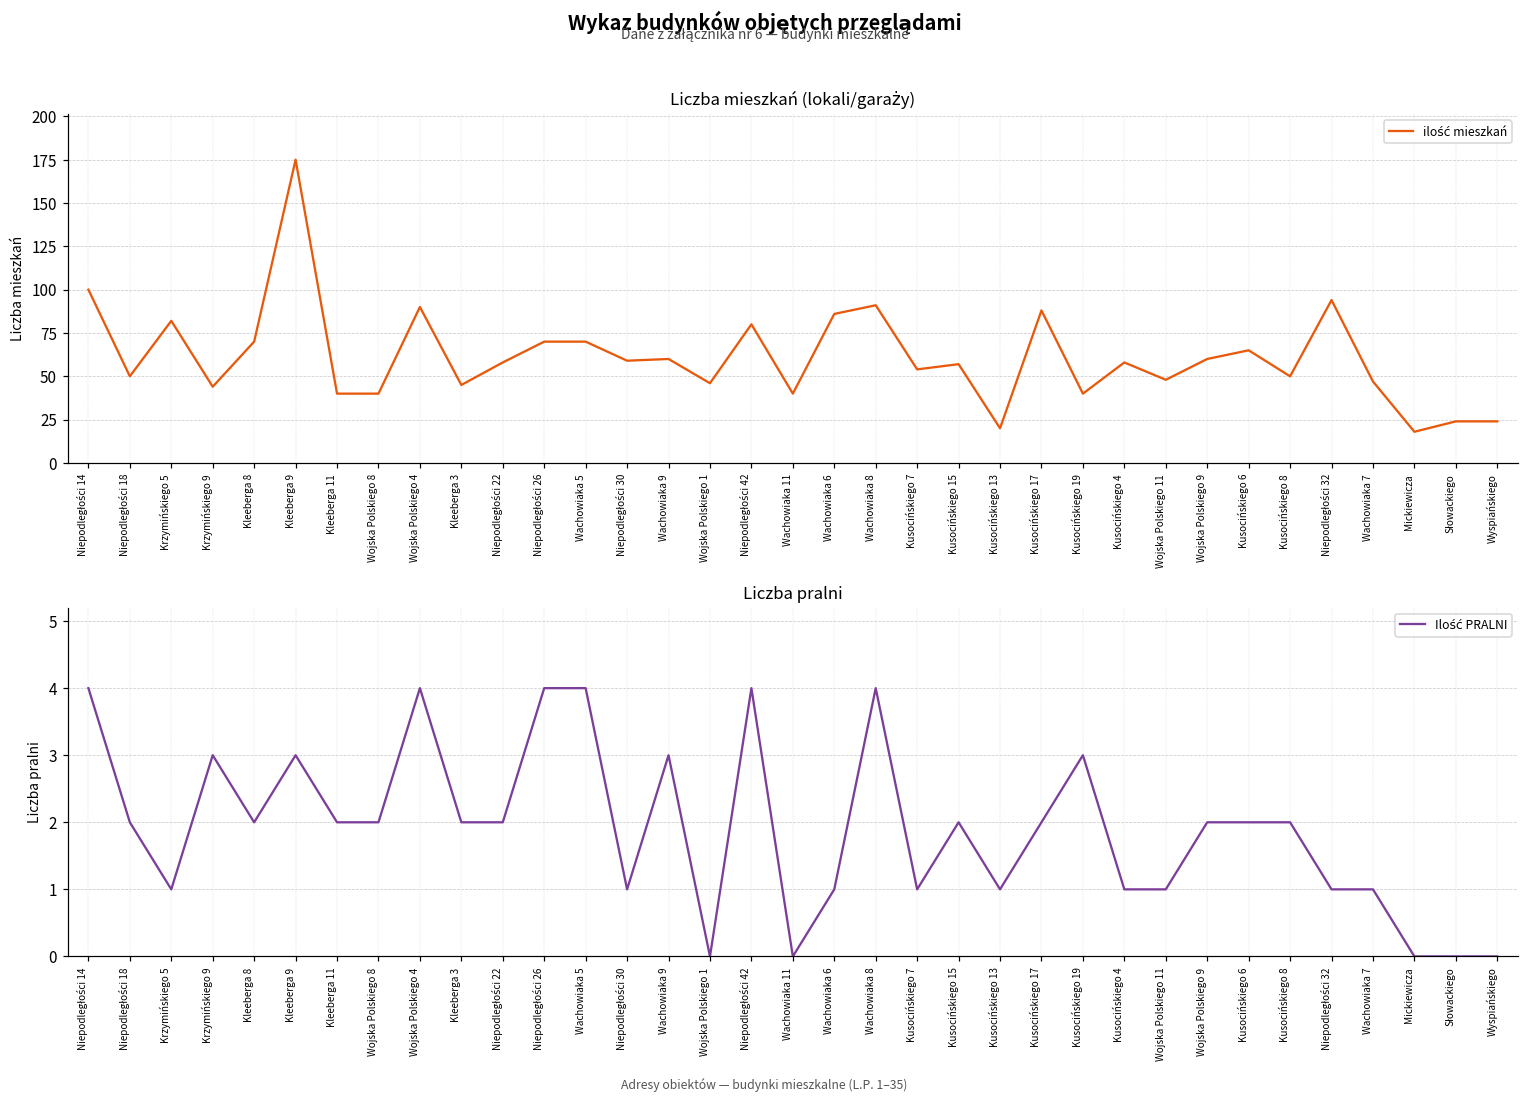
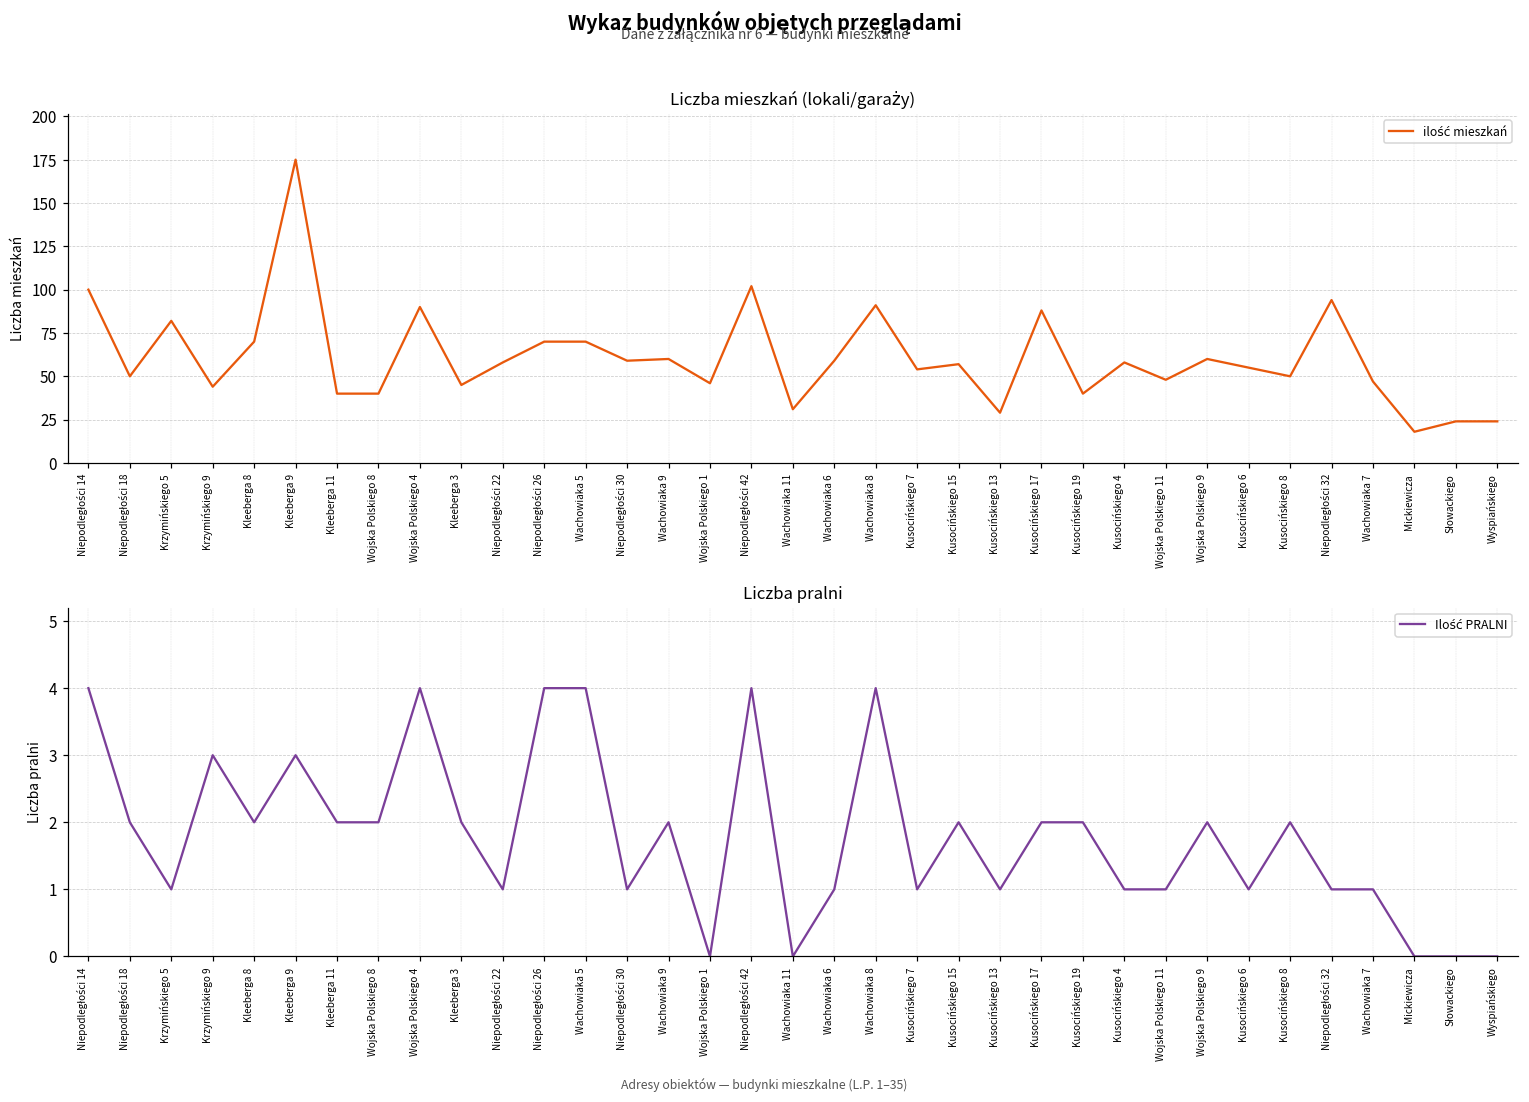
Liczba mieszkań (lokali/garaży), Niepodległości 42: 80 -> 102
Liczba mieszkań (lokali/garaży), Wachowiaka 11: 40 -> 31
Liczba mieszkań (lokali/garaży), Wachowiaka 6: 86 -> 59
Liczba mieszkań (lokali/garaży), Kusocińskiego 13: 20 -> 29
Liczba mieszkań (lokali/garaży), Kusocińskiego 6: 65 -> 55
Liczba pralni, Niepodległości 22: 2 -> 1
Liczba pralni, Wachowiaka 9: 3 -> 2
Liczba pralni, Kusocińskiego 19: 3 -> 2
Liczba pralni, Kusocińskiego 6: 2 -> 1
